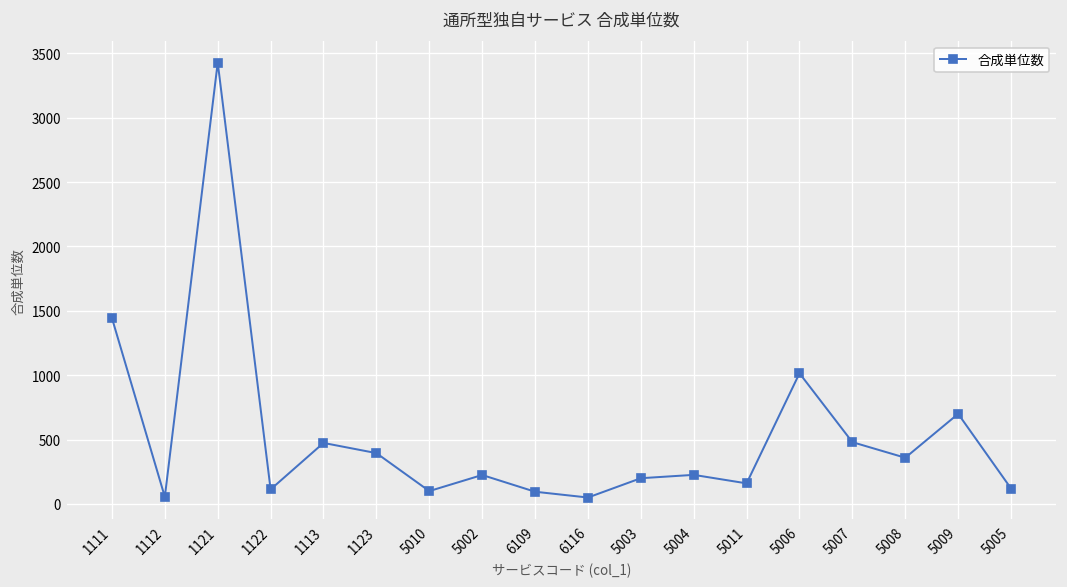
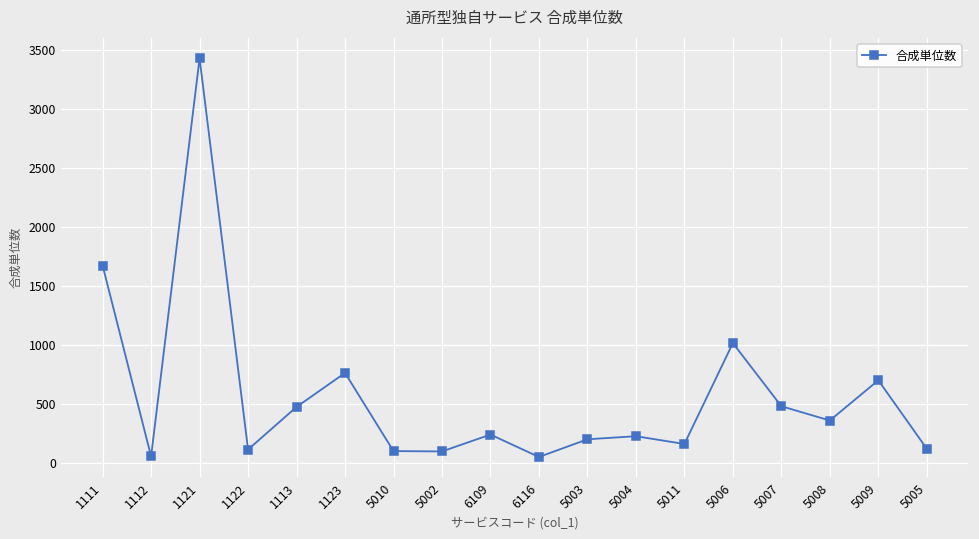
1111: 1440 -> 1670
1123: 400 -> 760
5002: 230 -> 100
6109: 100 -> 240
